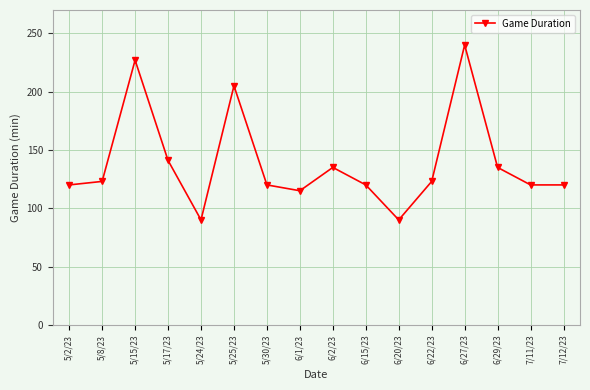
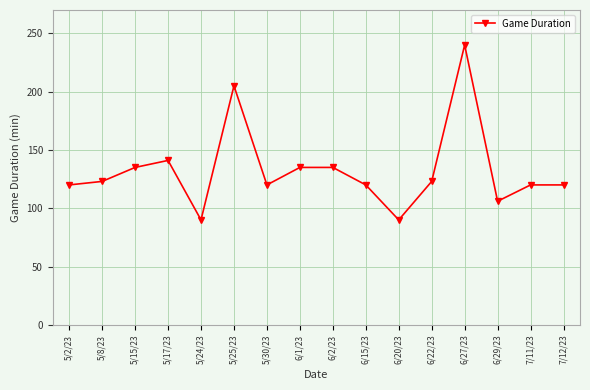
5/15/23: 227 -> 135
6/1/23: 115 -> 135
6/29/23: 135 -> 106
